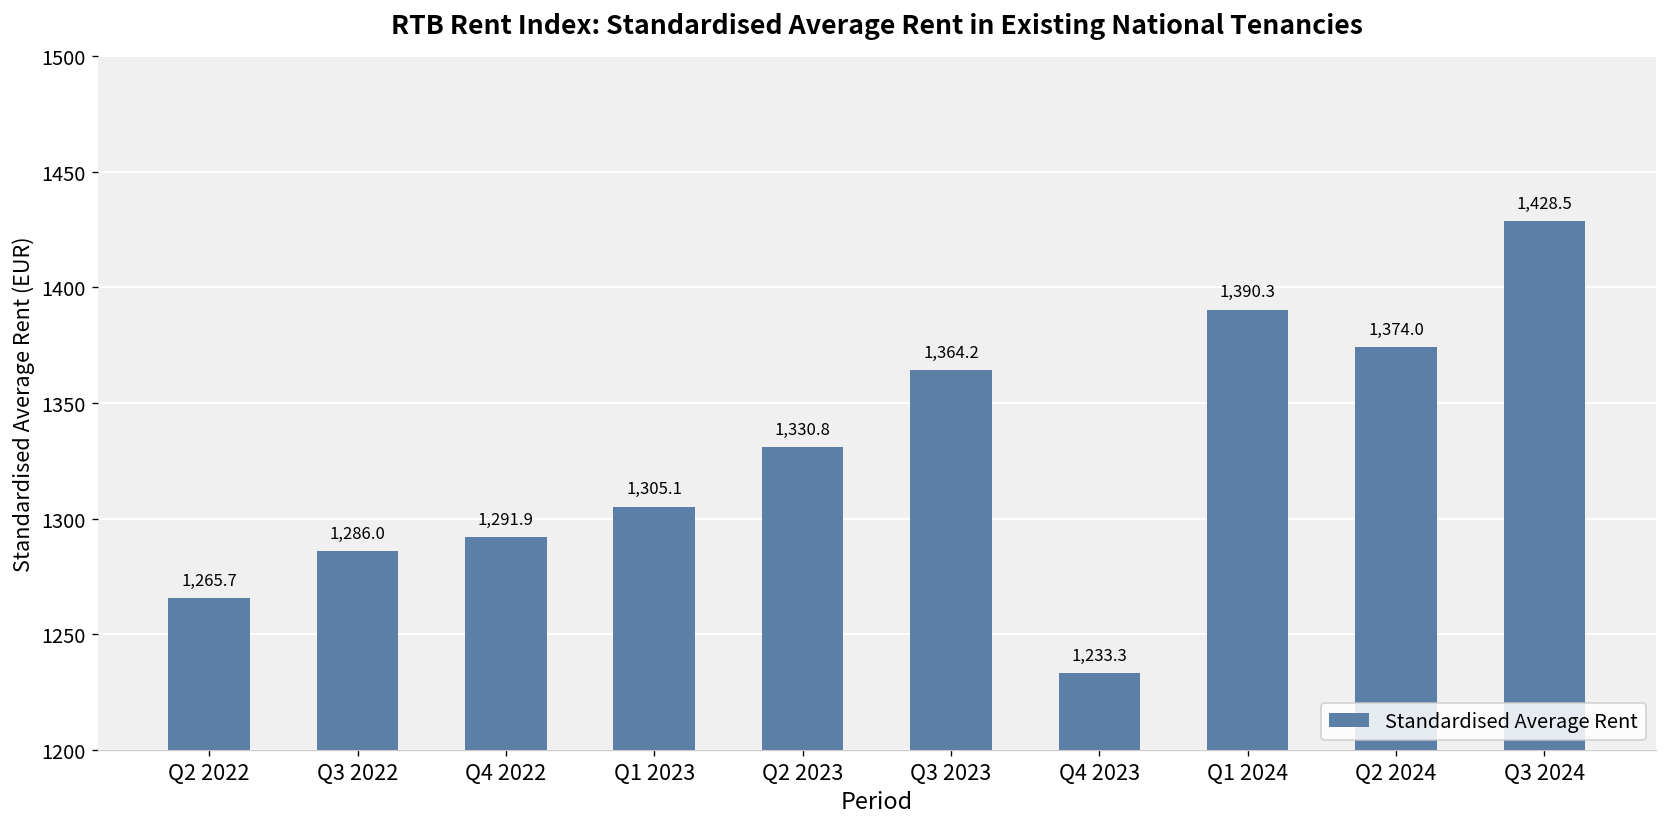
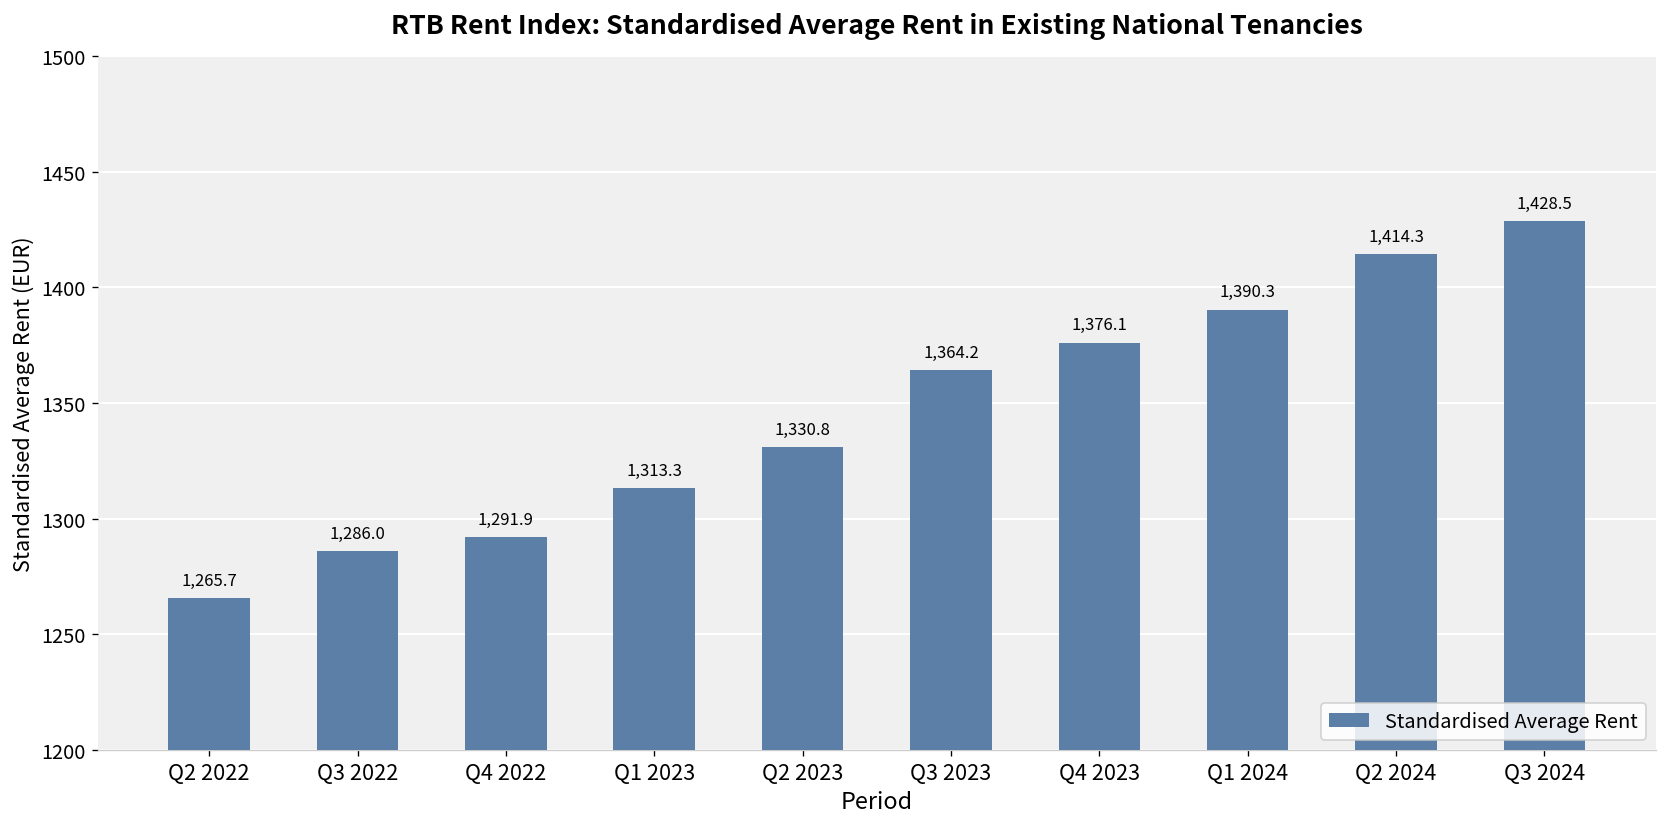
Q1 2023: 1,305.1 -> 1,313.3
Q4 2023: 1,233.3 -> 1,376.1
Q2 2024: 1,374.0 -> 1,414.3
